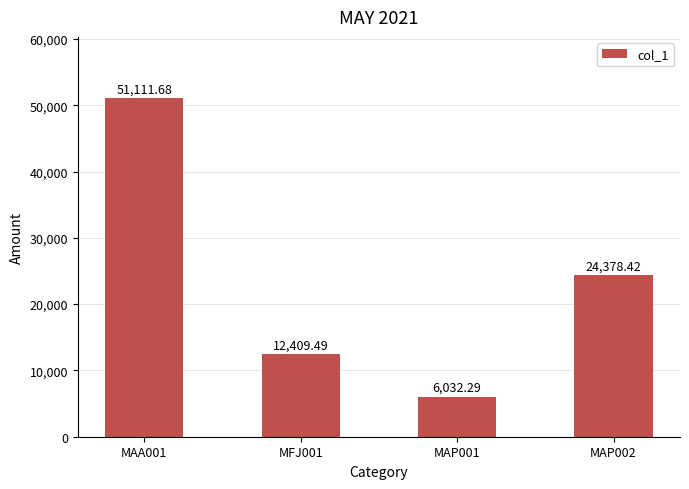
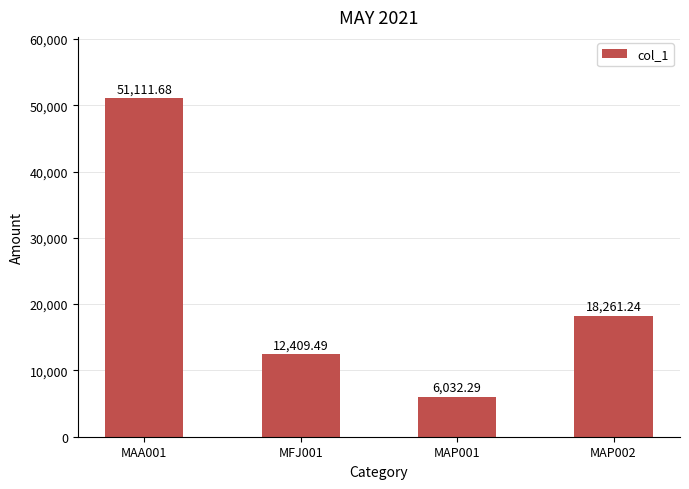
MAP002: 24,378.42 -> 18,261.24
